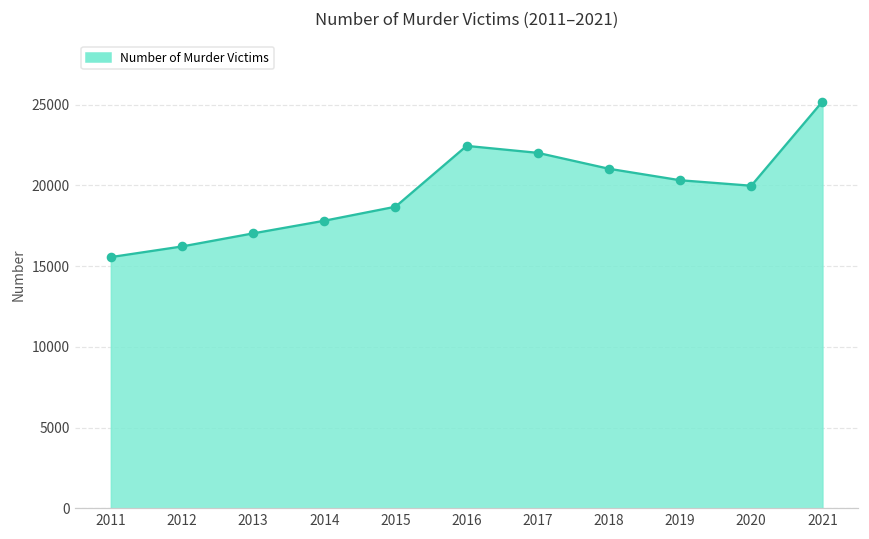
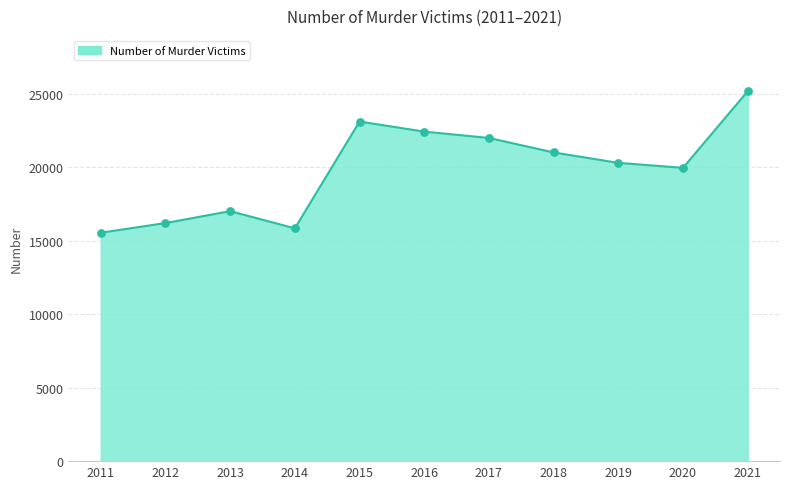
2014: 17800 -> 15900
2015: 18700 -> 23100
